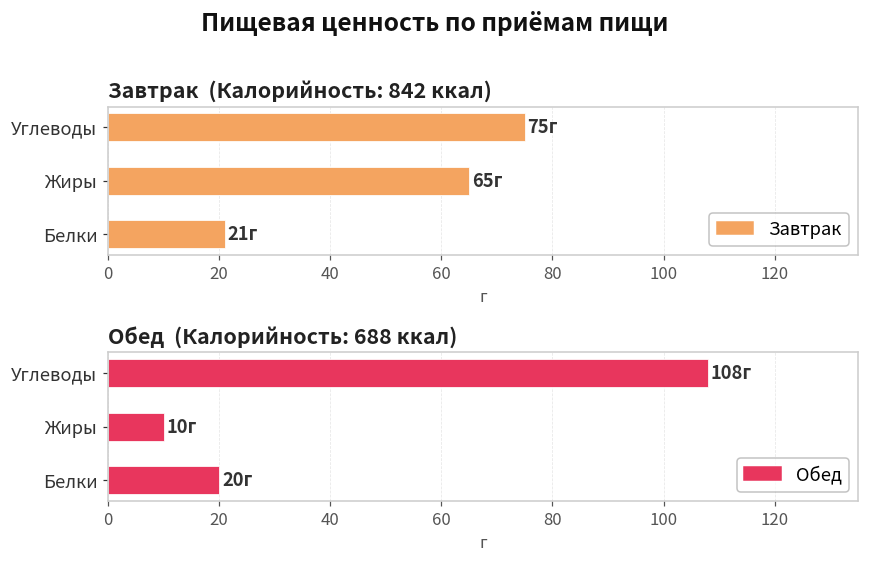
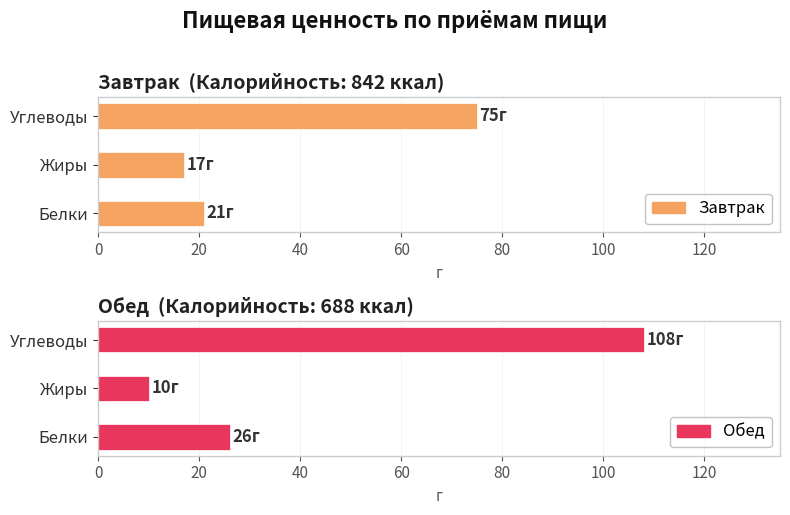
Завтрак (Калорийность: 842 ккал), Жиры: 65г -> 17г
Обед (Калорийность: 688 ккал), Белки: 20г -> 26г
